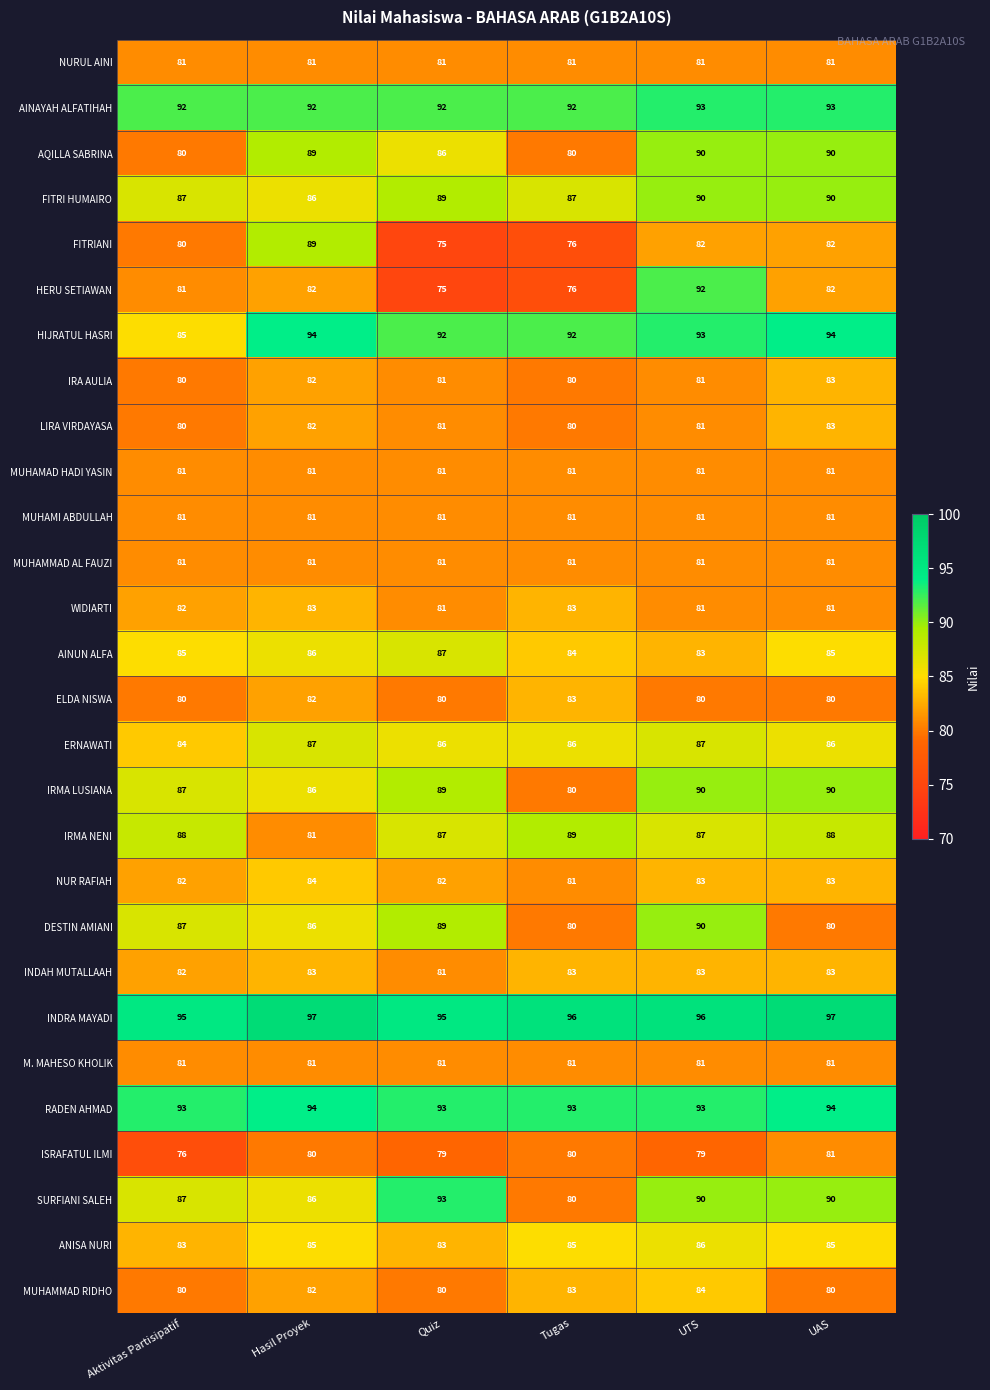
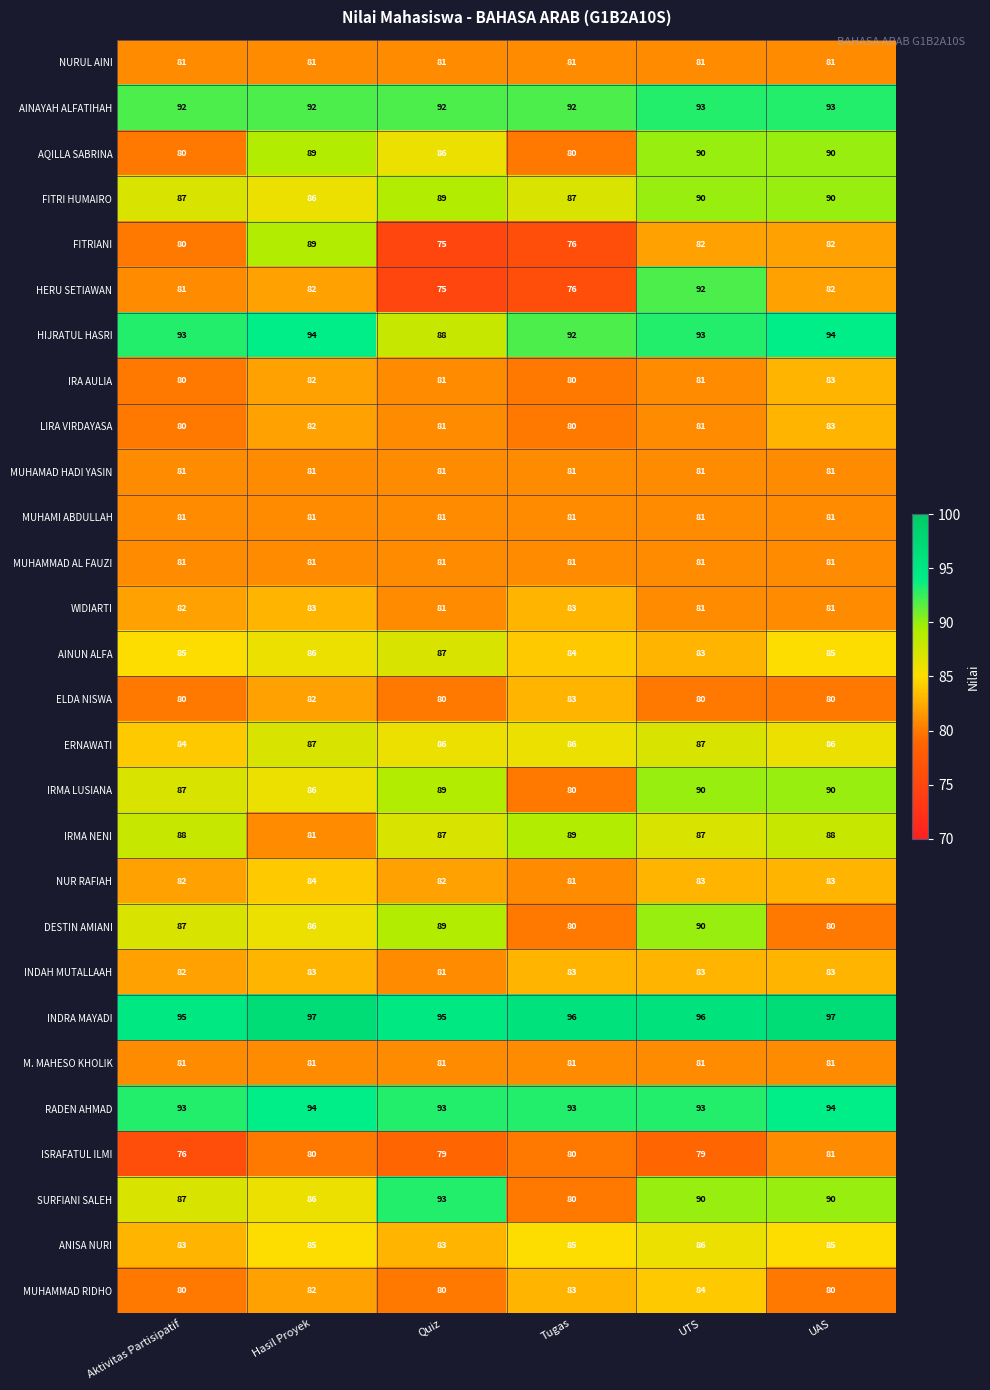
HIJRATUL HASRI, Aktivitas Partisipatif: 85 -> 93
HIJRATUL HASRI, Quiz: 92 -> 88
